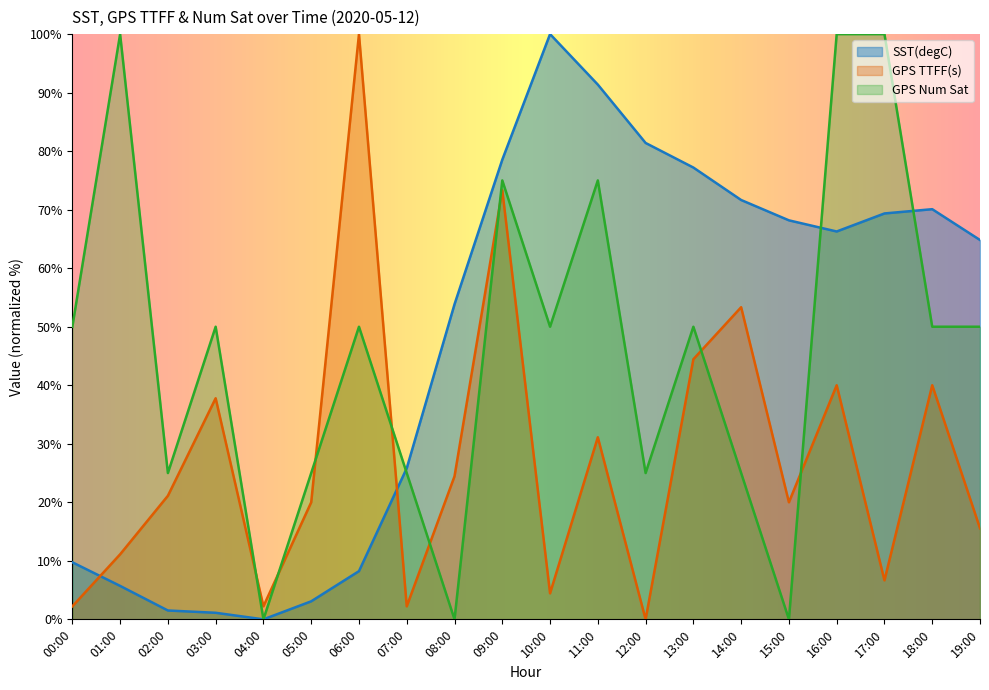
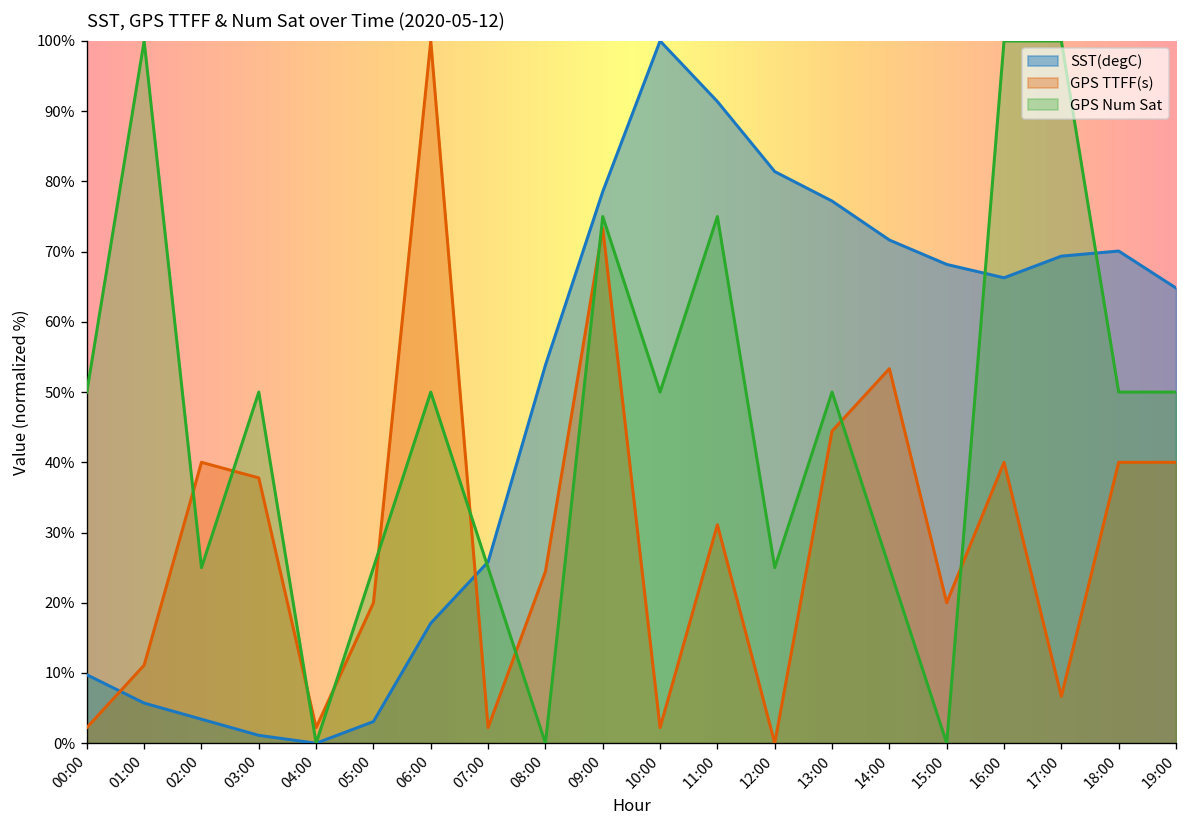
SST(degC), 02:00: 2% -> 3%
GPS TTFF(s), 02:00: 21% -> 40%
SST(degC), 06:00: 8% -> 17%
GPS TTFF(s), 10:00: 4% -> 2%
GPS TTFF(s), 19:00: 16% -> 40%
